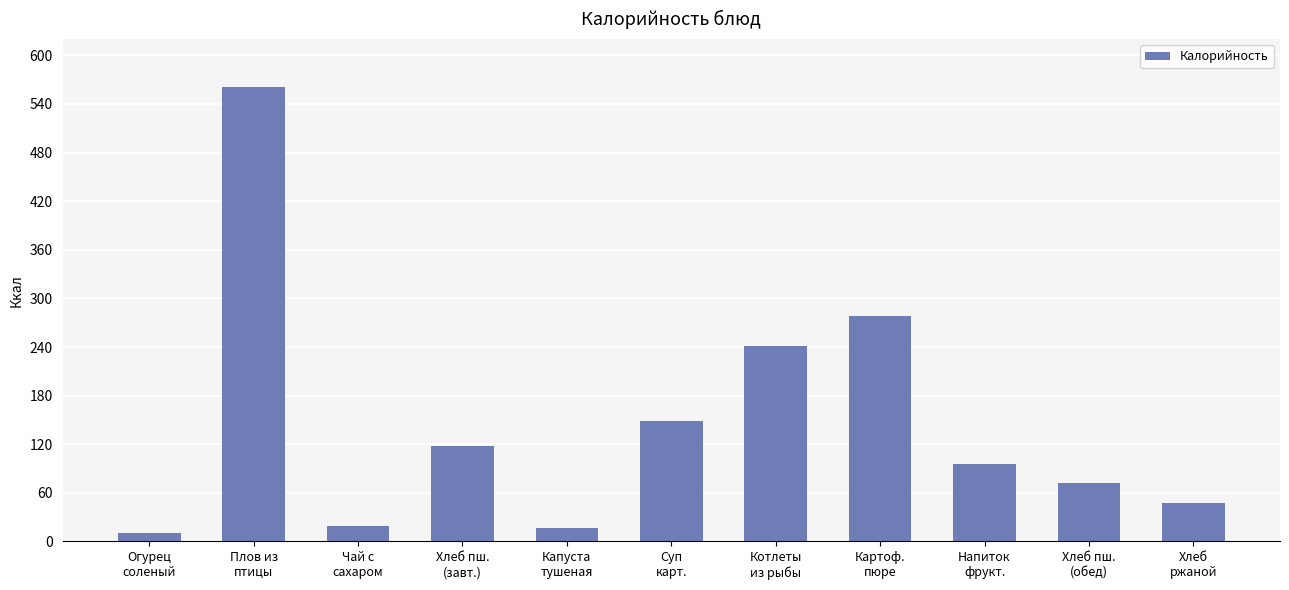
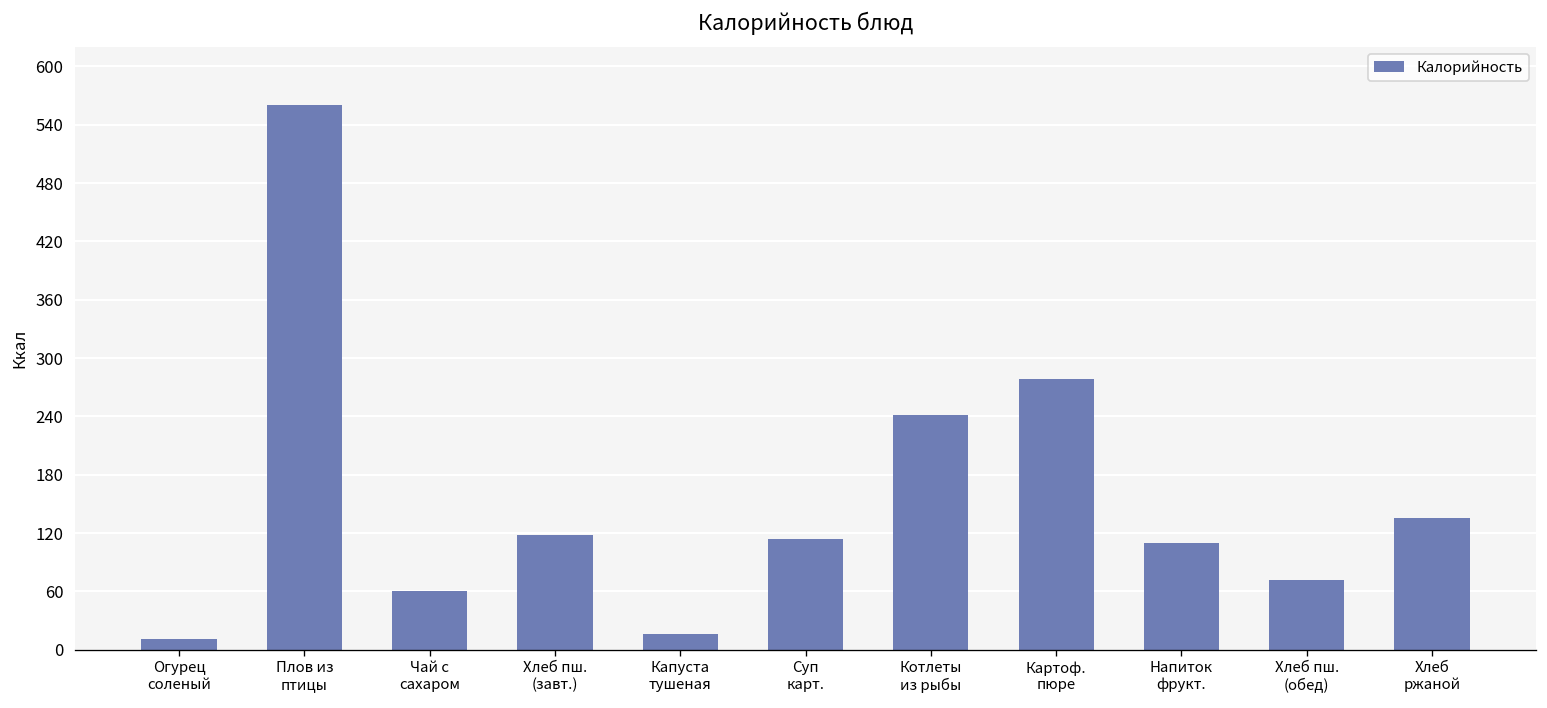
Чай с сахаром: 20 -> 60
Суп карт.: 150 -> 110
Напиток фрукт.: 100 -> 110
Хлеб ржаной: 50 -> 140
